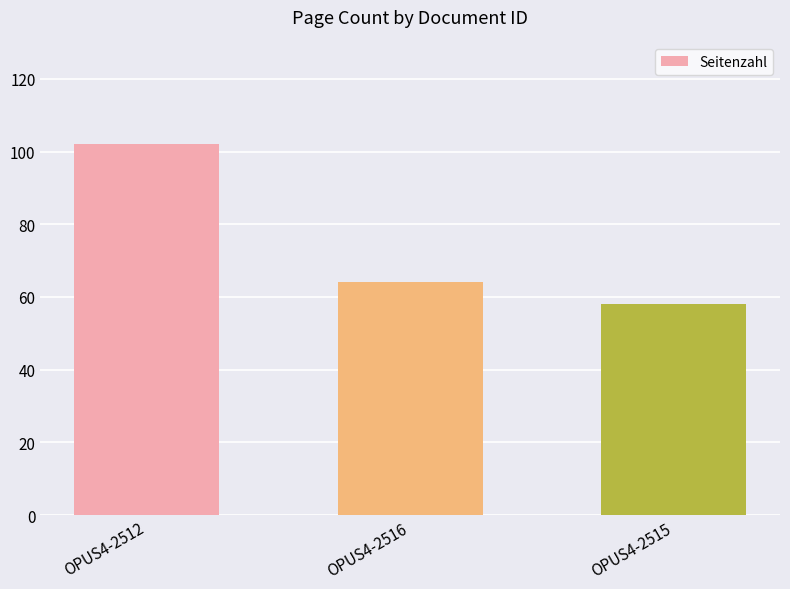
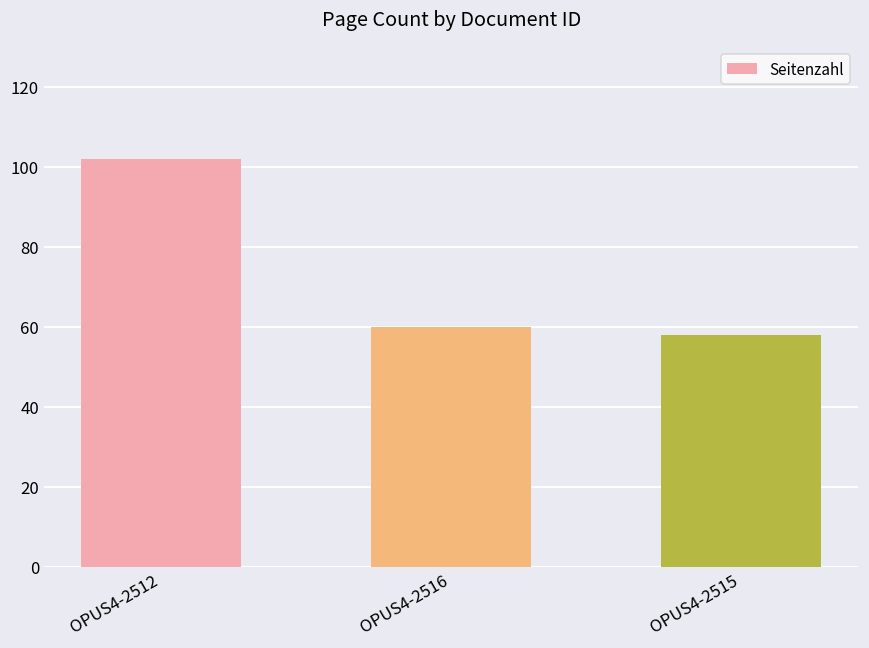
OPUS4-2516: 64 -> 60
